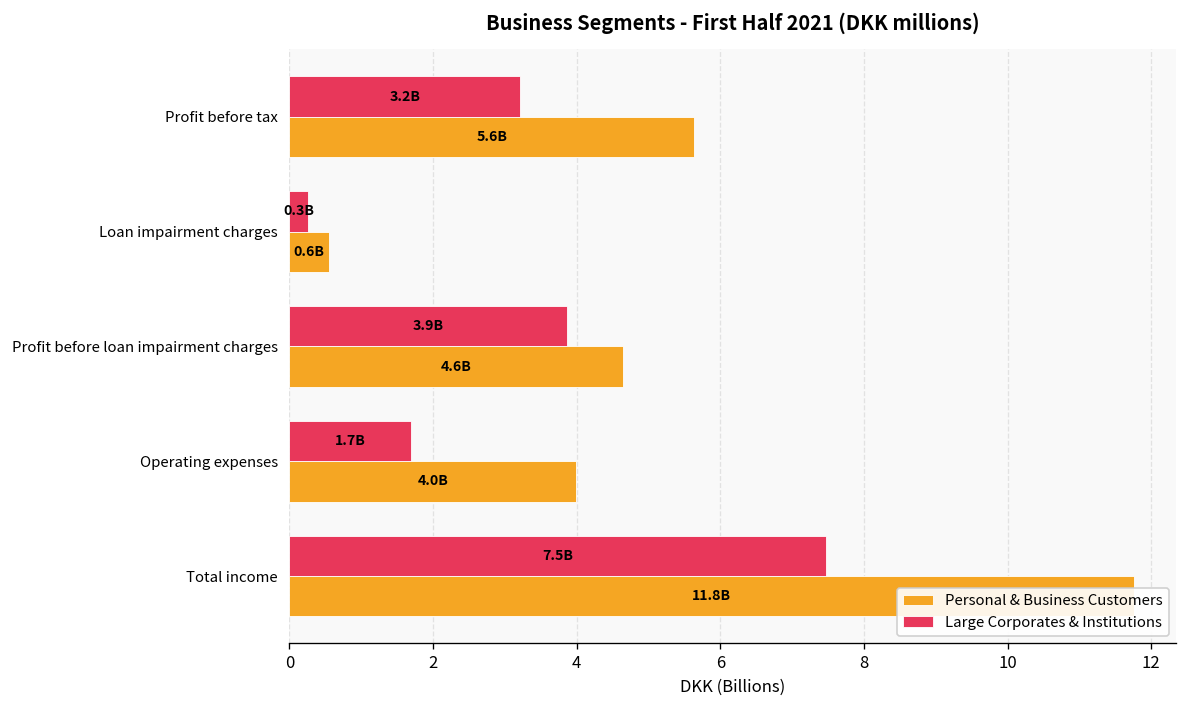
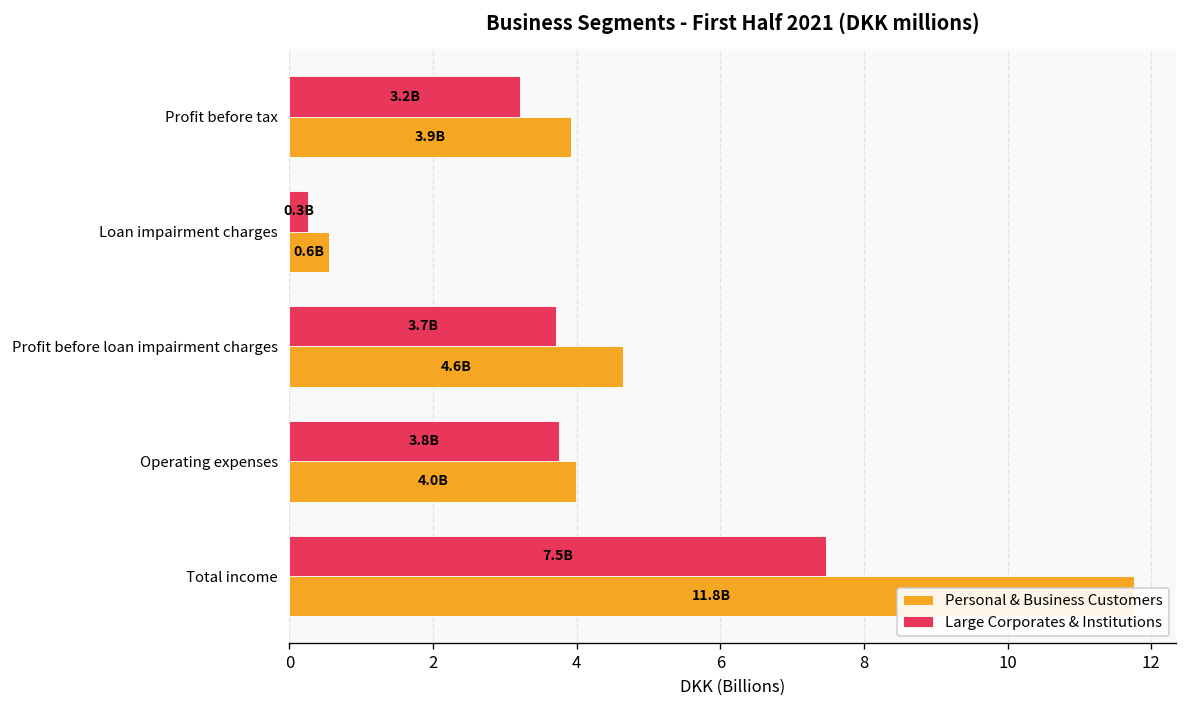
Personal & Business Customers, Profit before tax: 5.6B -> 3.9B
Large Corporates & Institutions, Profit before loan impairment charges: 3.9B -> 3.7B
Large Corporates & Institutions, Operating expenses: 1.7B -> 3.8B
